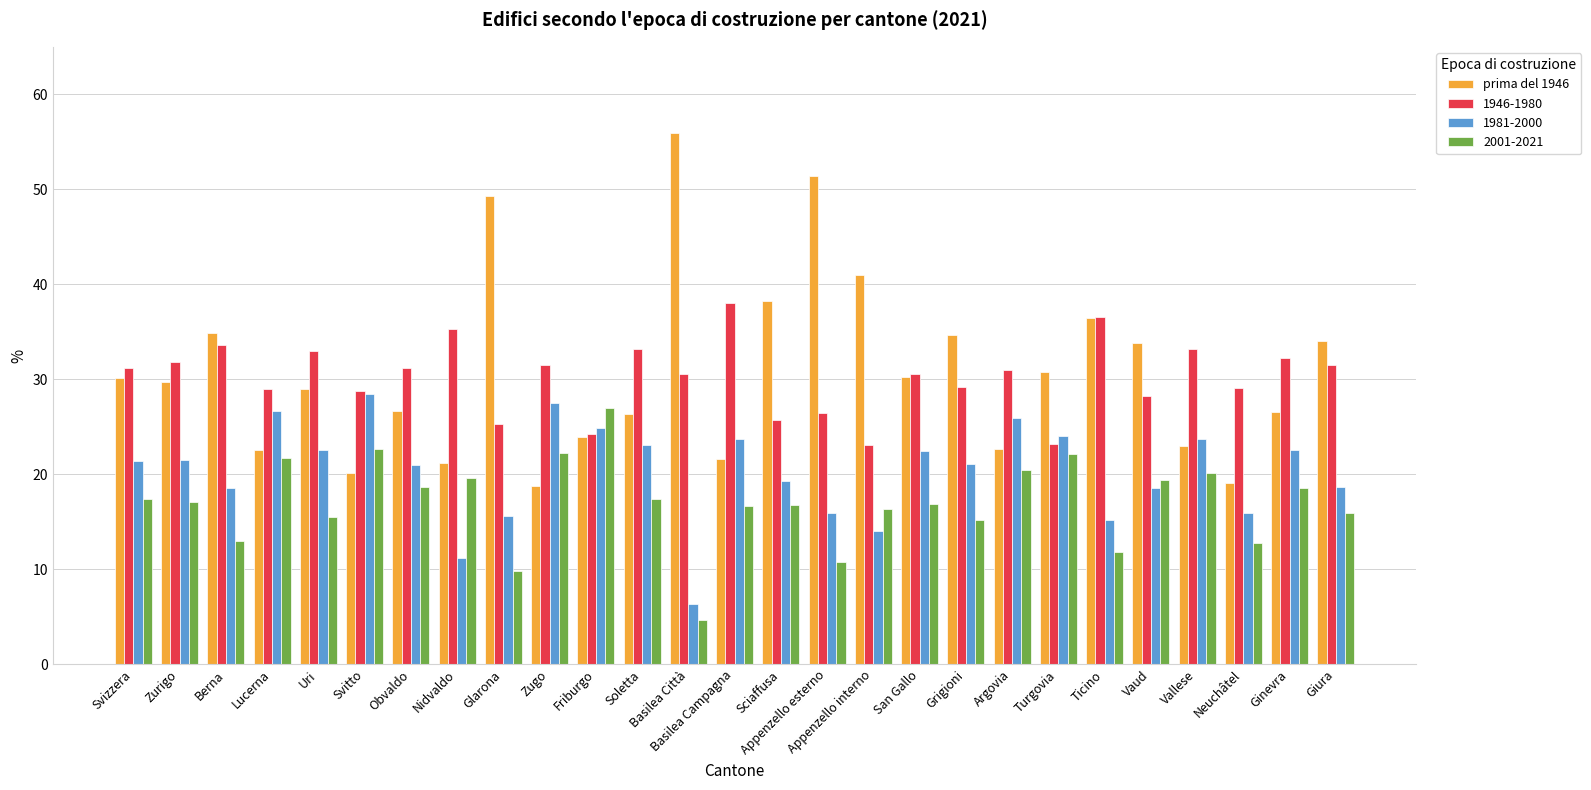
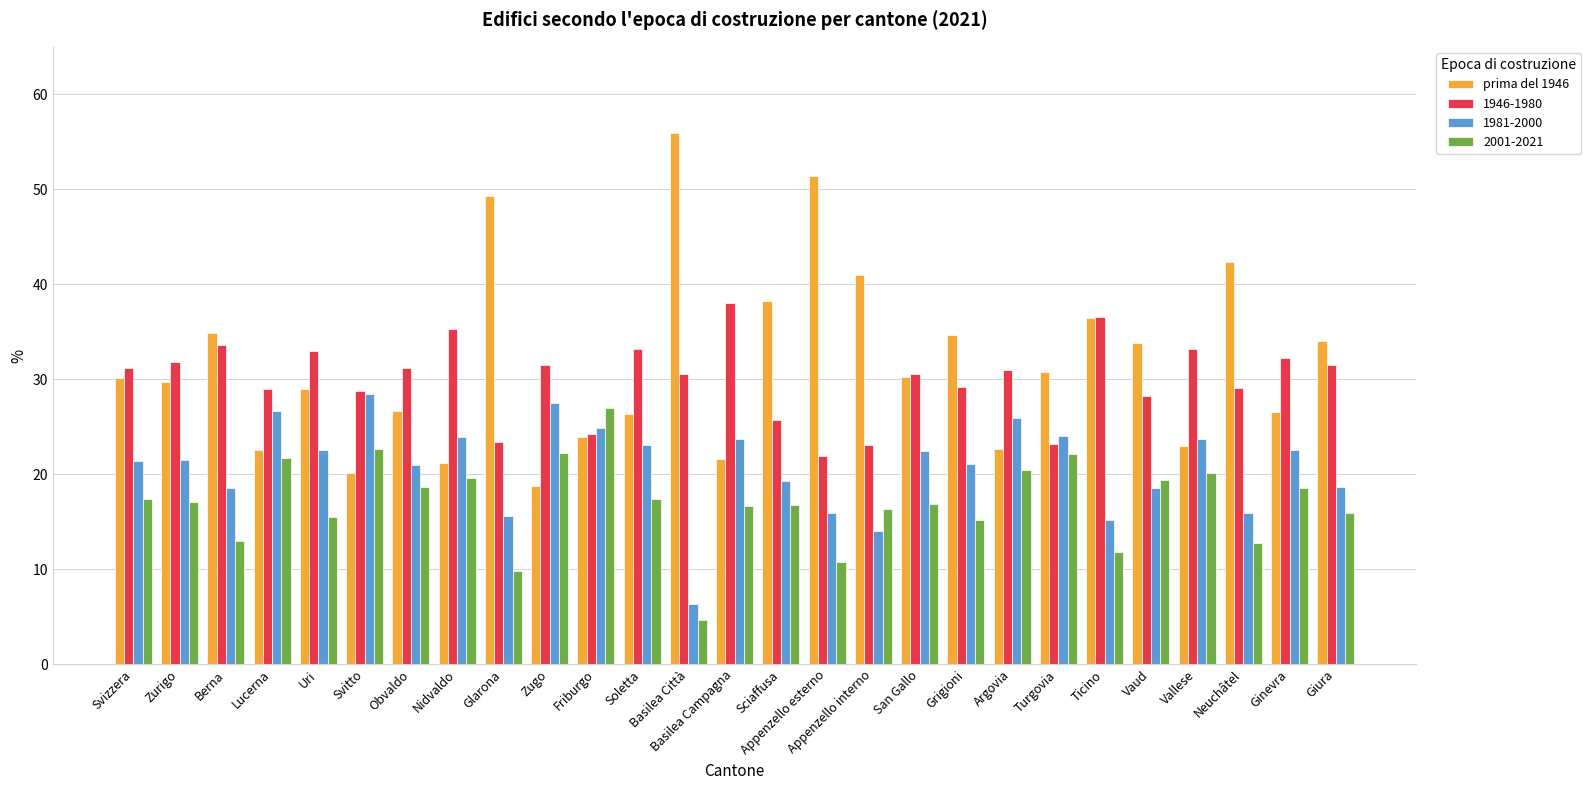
1981-2000, Nidvaldo: 11 -> 24
1946-1980, Glarona: 25 -> 23
1946-1980, Appenzello esterno: 26 -> 22
prima del 1946, Neuchâtel: 19 -> 42
